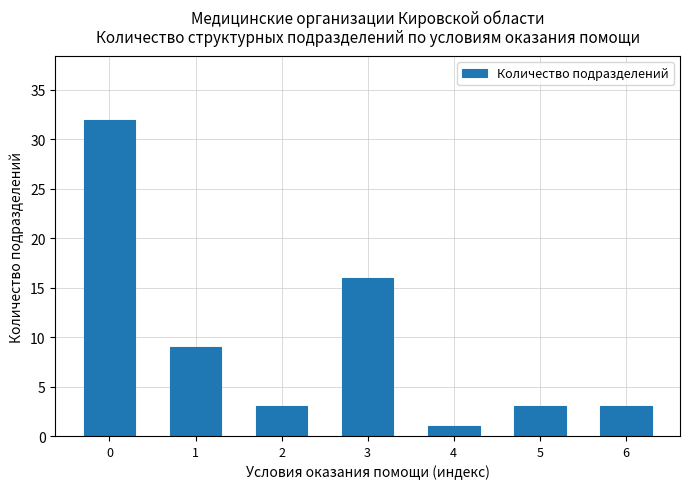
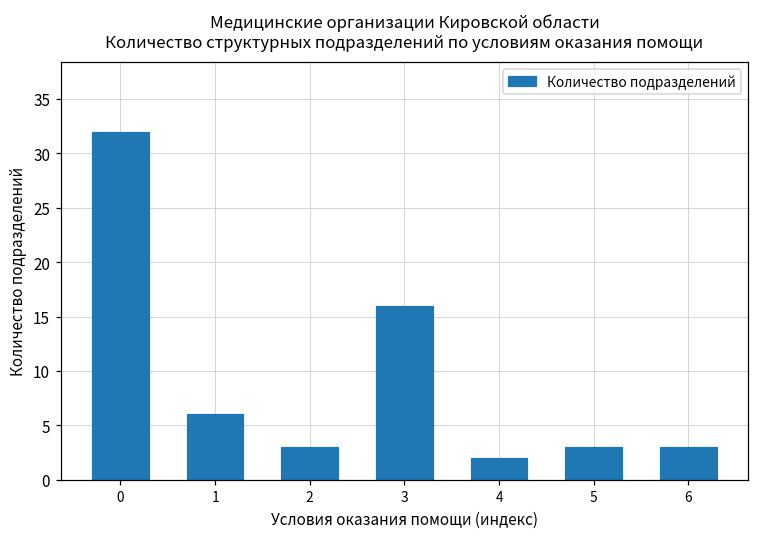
1: 9 -> 6
4: 1 -> 2
